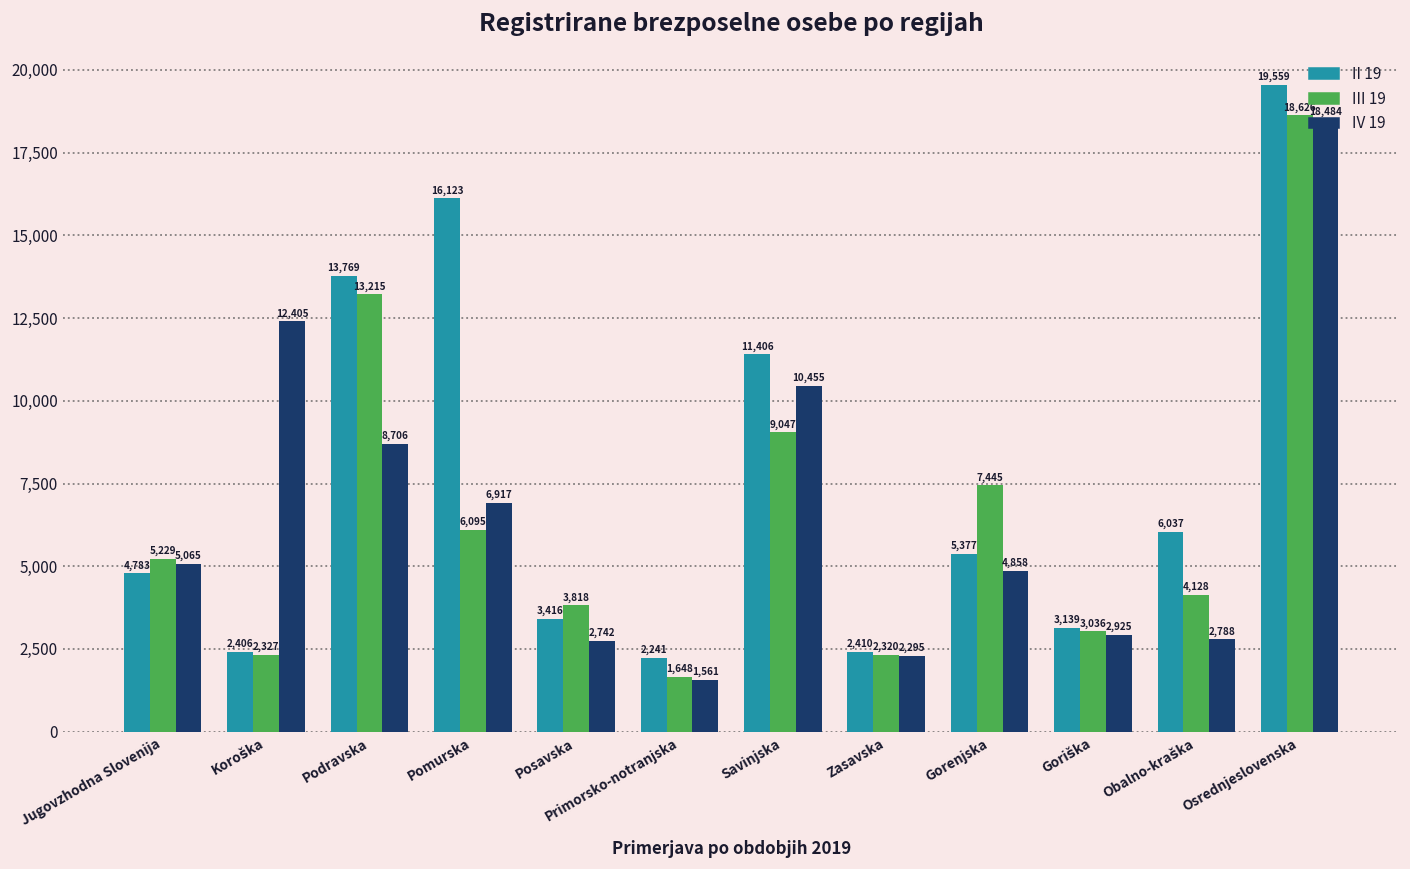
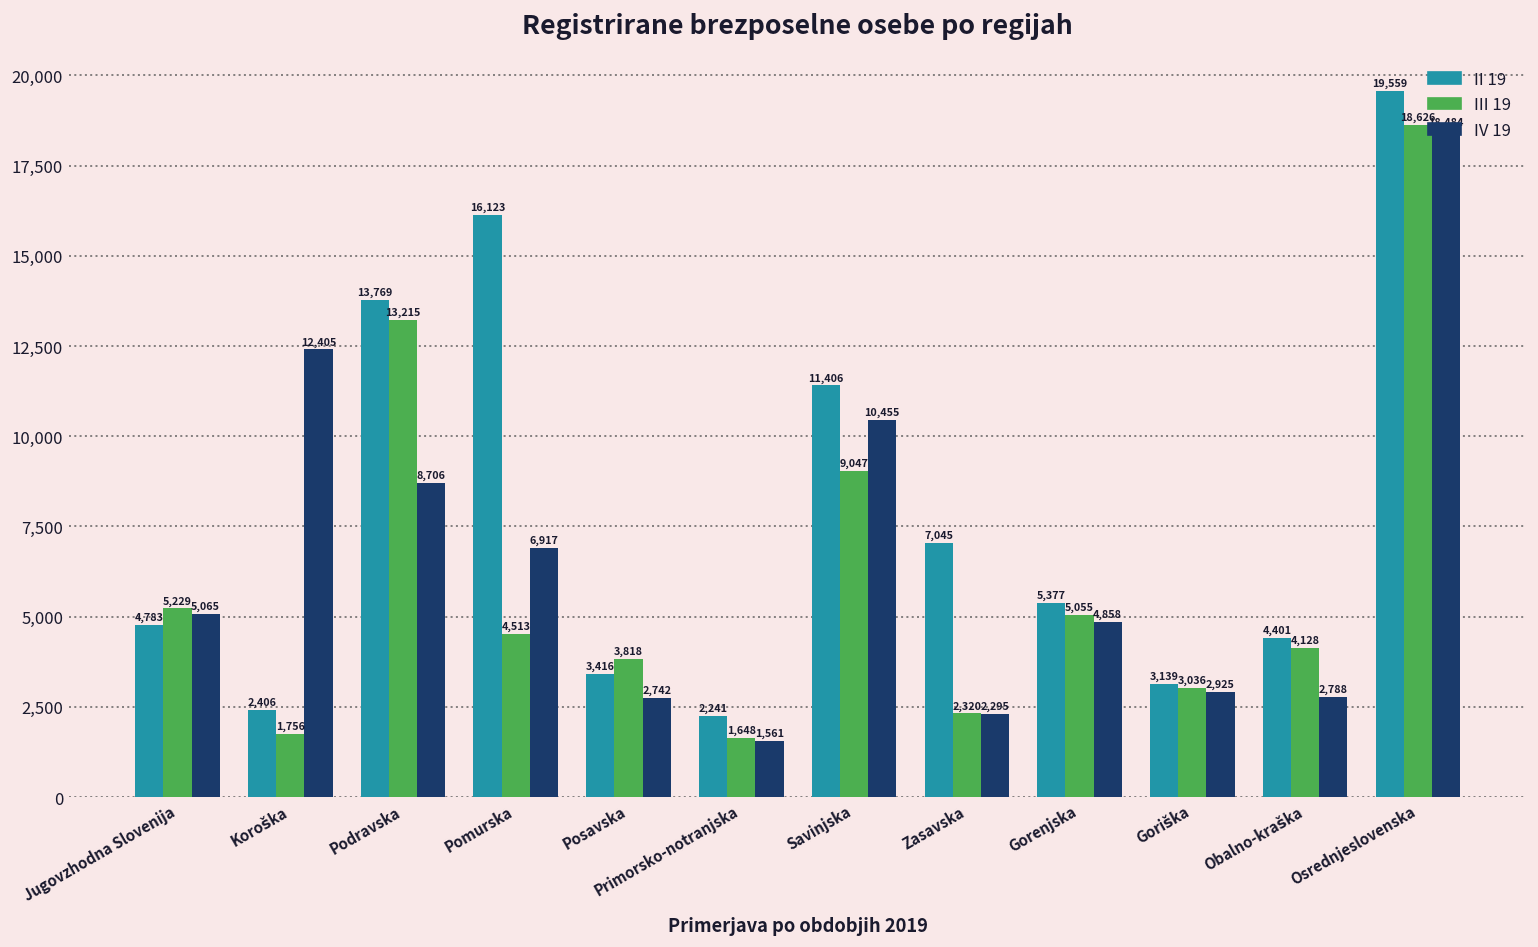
III 19, Koroška: 2,327 -> 1,756
III 19, Pomurska: 6,095 -> 4,513
II 19, Zasavska: 2,410 -> 7,045
III 19, Gorenjska: 7,445 -> 5,055
II 19, Obalno-kraška: 6,037 -> 4,401
